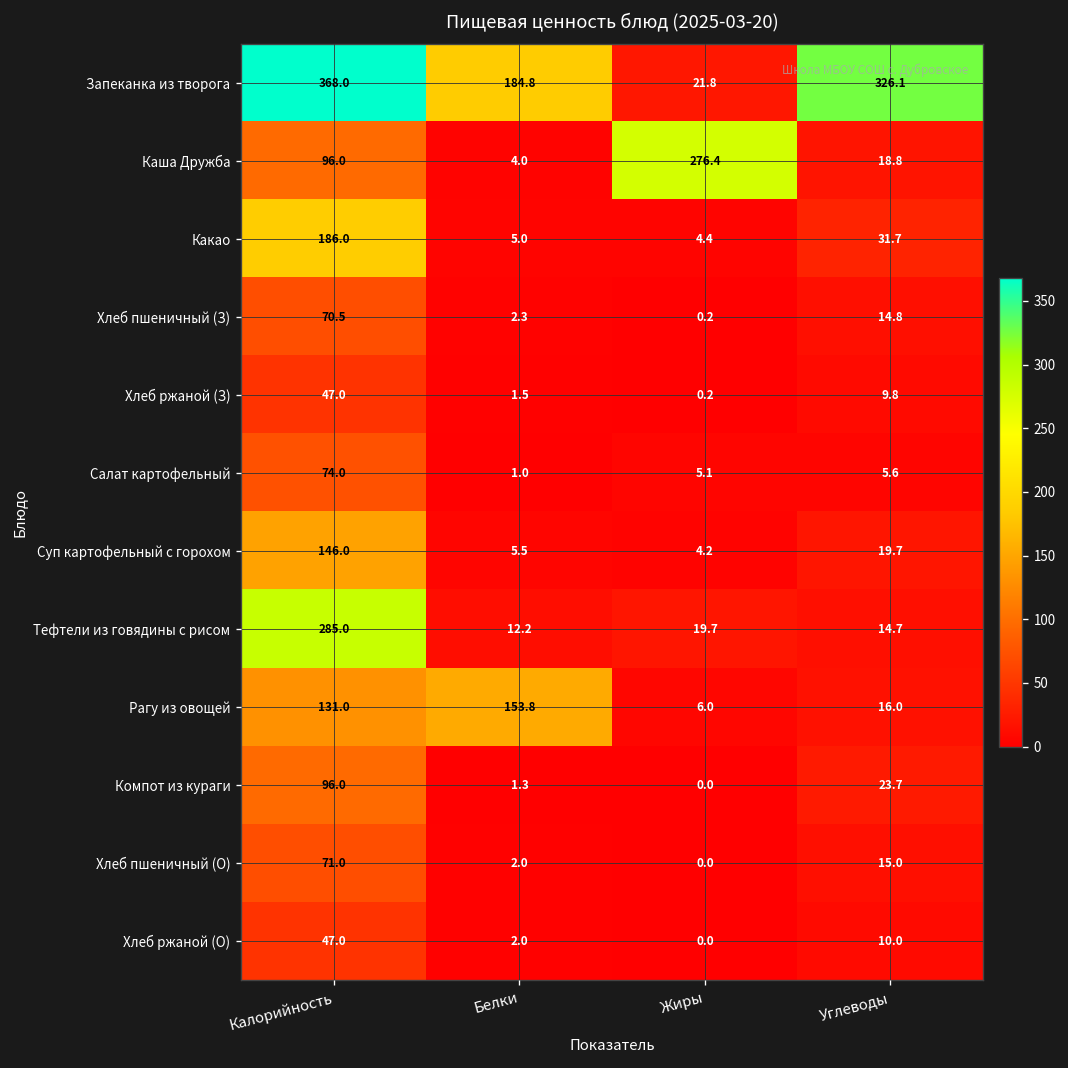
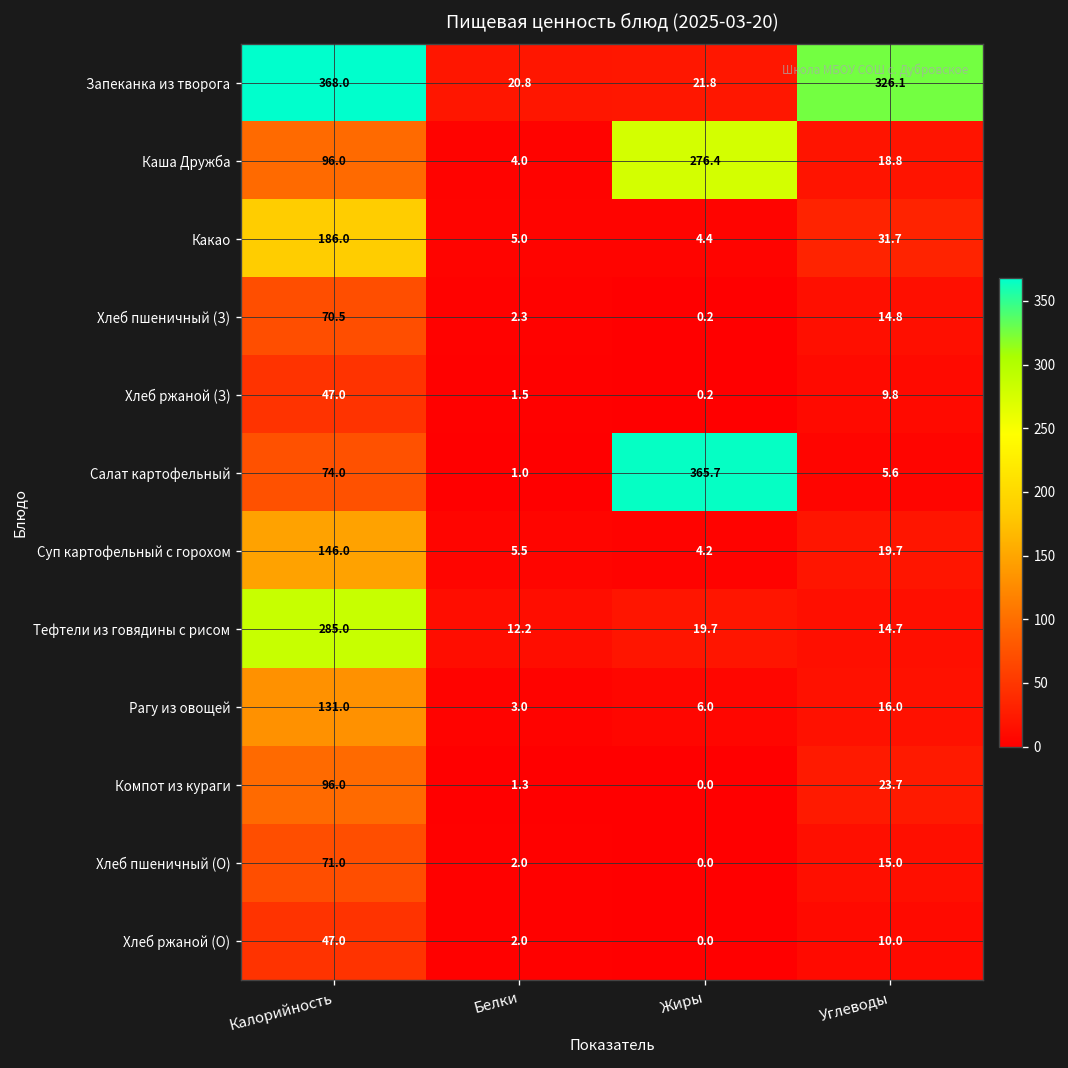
Запеканка из творога, Белки: 184.8 -> 20.8
Салат картофельный, Жиры: 5.1 -> 365.7
Рагу из овощей, Белки: 153.8 -> 3.0
